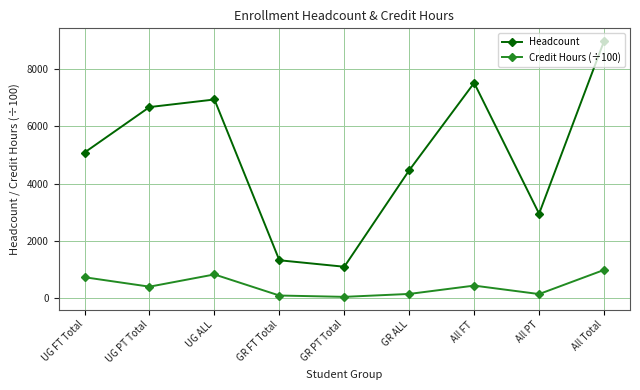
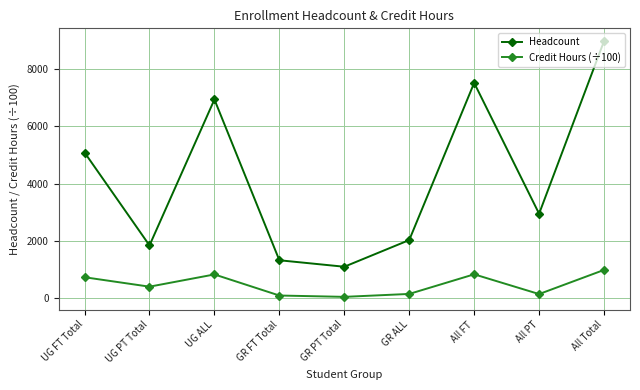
Headcount, UG PT Total: 6700 -> 1800
Headcount, GR ALL: 4500 -> 2000
Credit Hours (÷100), All FT: 400 -> 800
